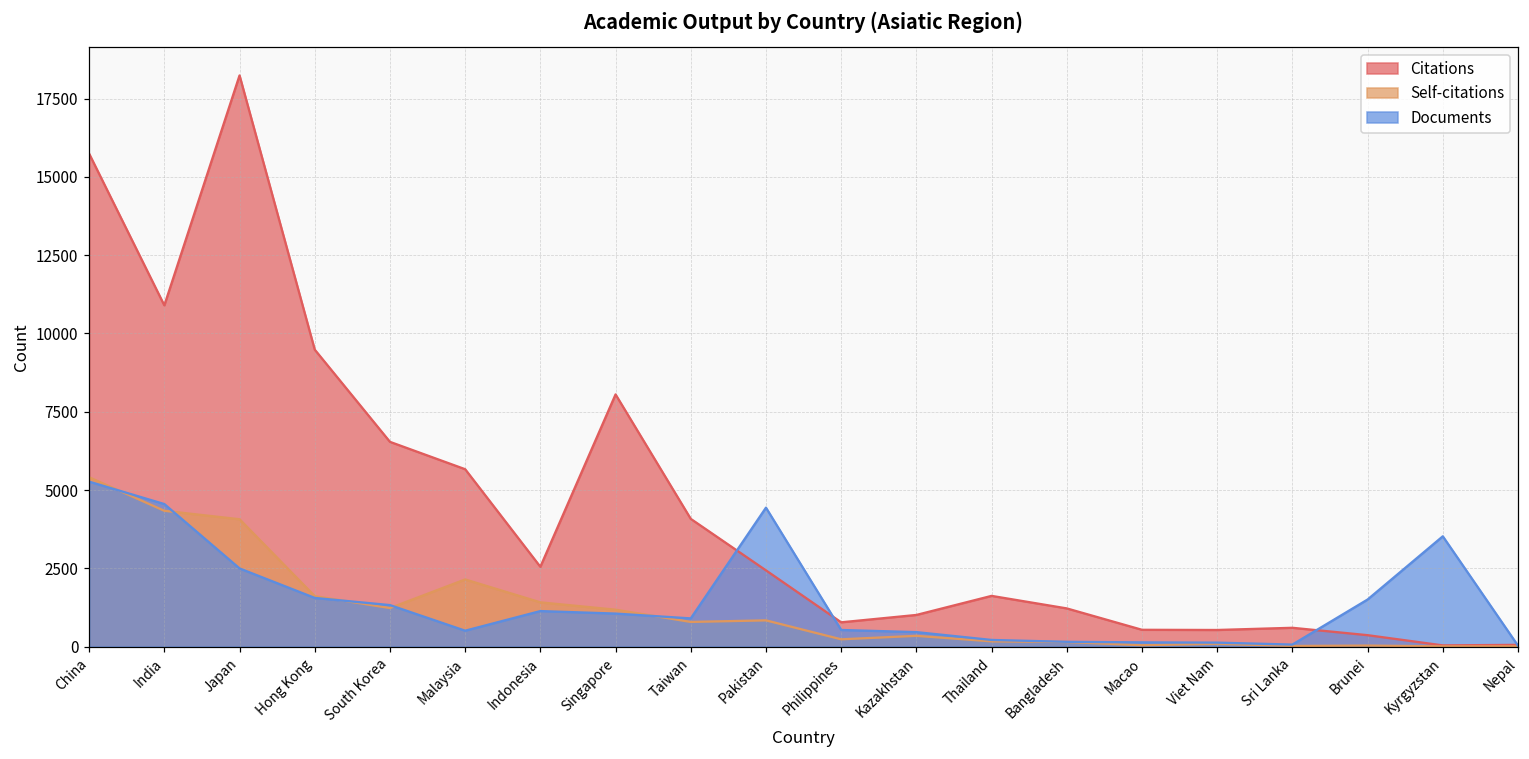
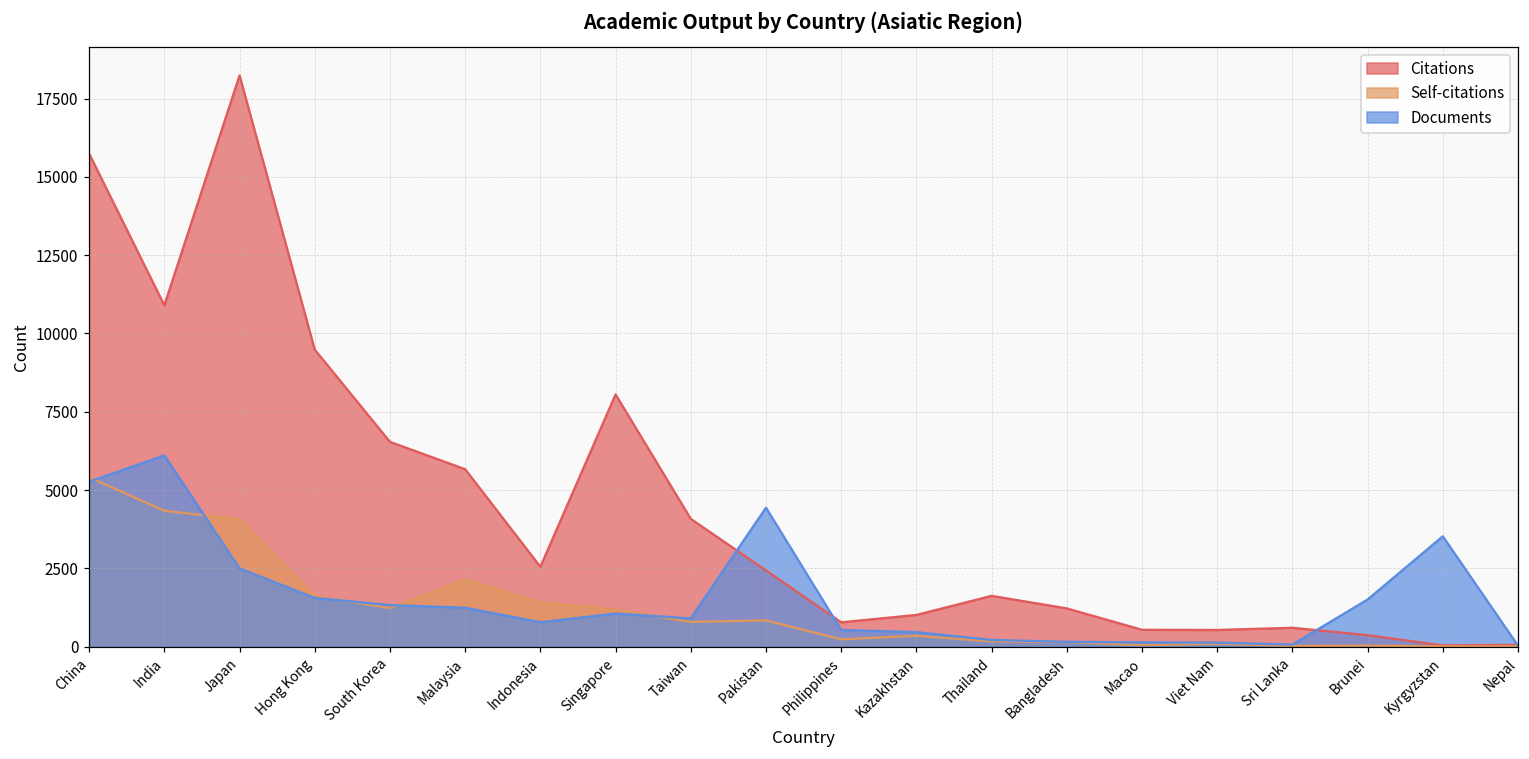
Documents, India: 4600 -> 6100
Documents, Malaysia: 500 -> 1200
Documents, Indonesia: 1100 -> 800
